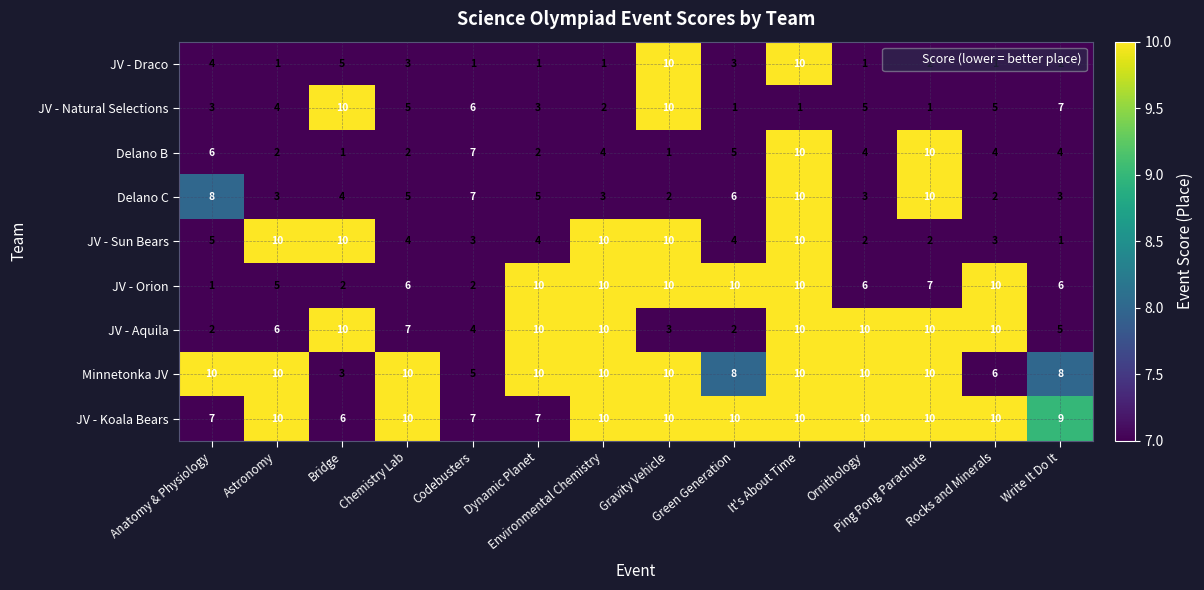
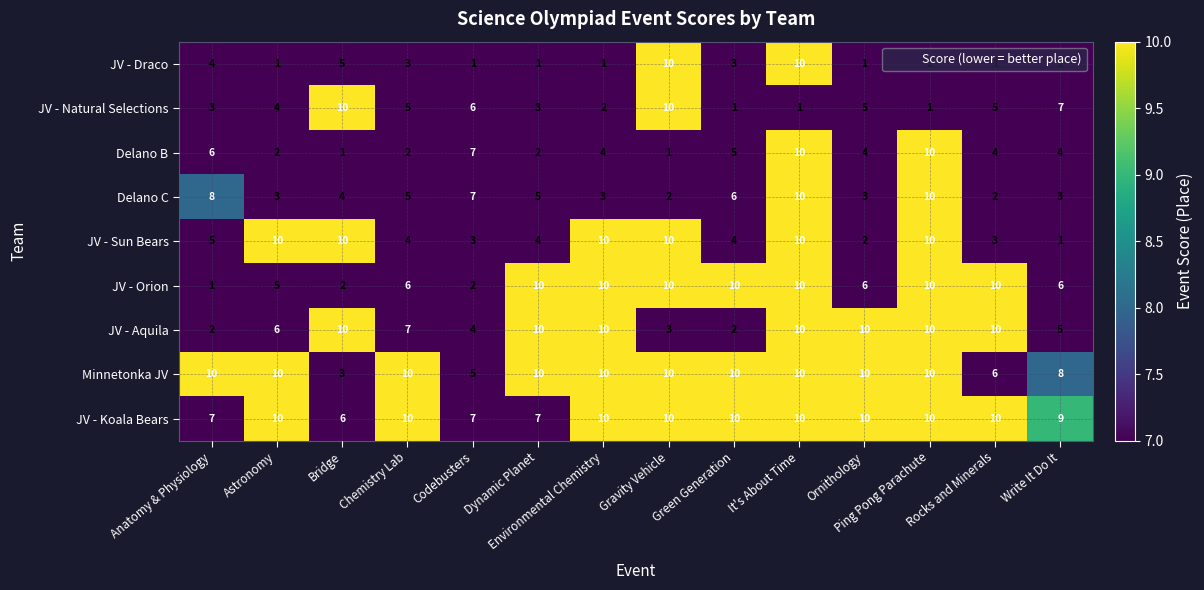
JV - Sun Bears, Ping Pong Parachute: 2 -> 10
JV - Orion, Ping Pong Parachute: 7 -> 10
Minnetonka JV, Green Generation: 8 -> 10
